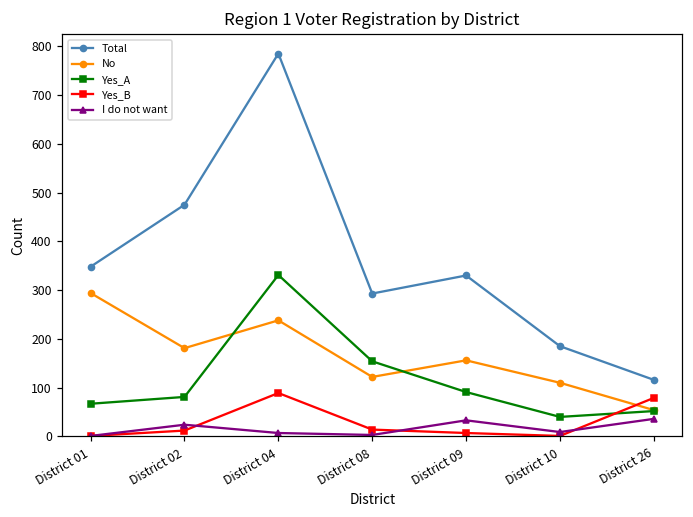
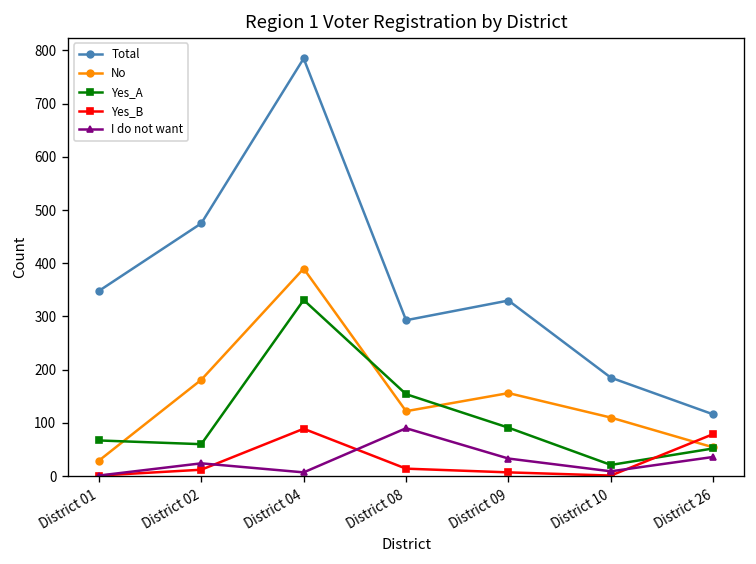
No, District 01: 290 -> 30
Yes_A, District 02: 80 -> 60
No, District 04: 240 -> 390
I do not want, District 08: 0 -> 90
Yes_A, District 10: 40 -> 20
